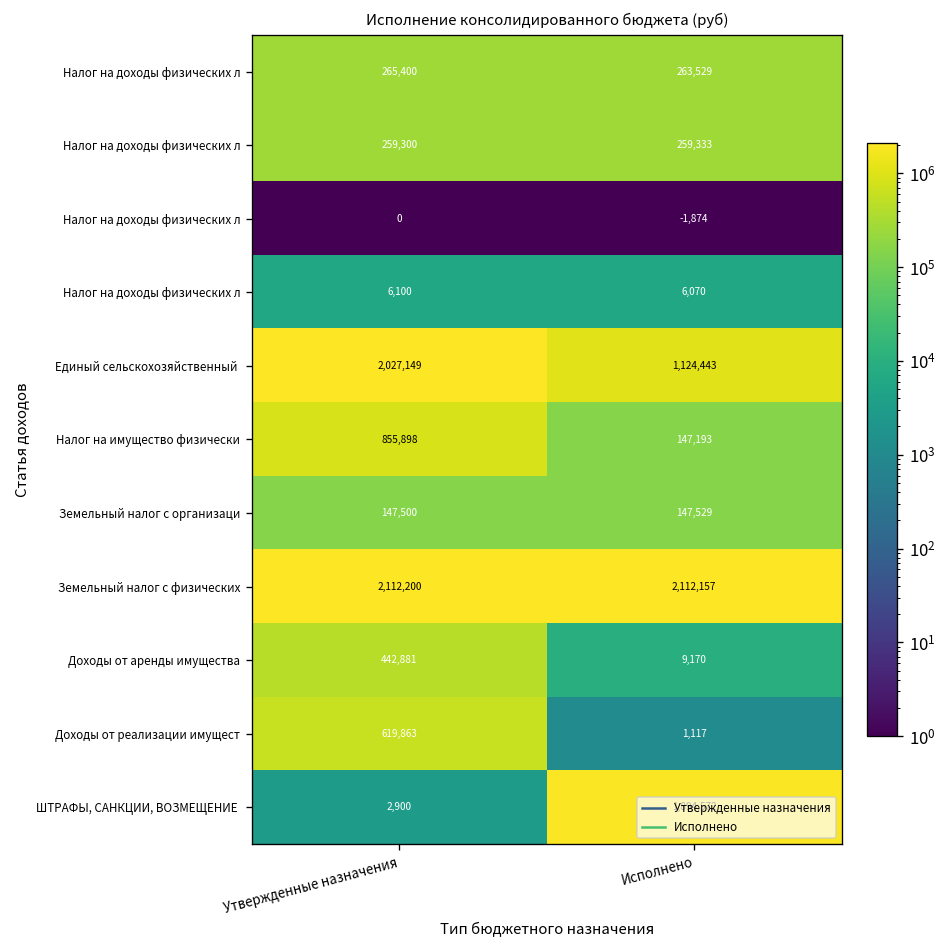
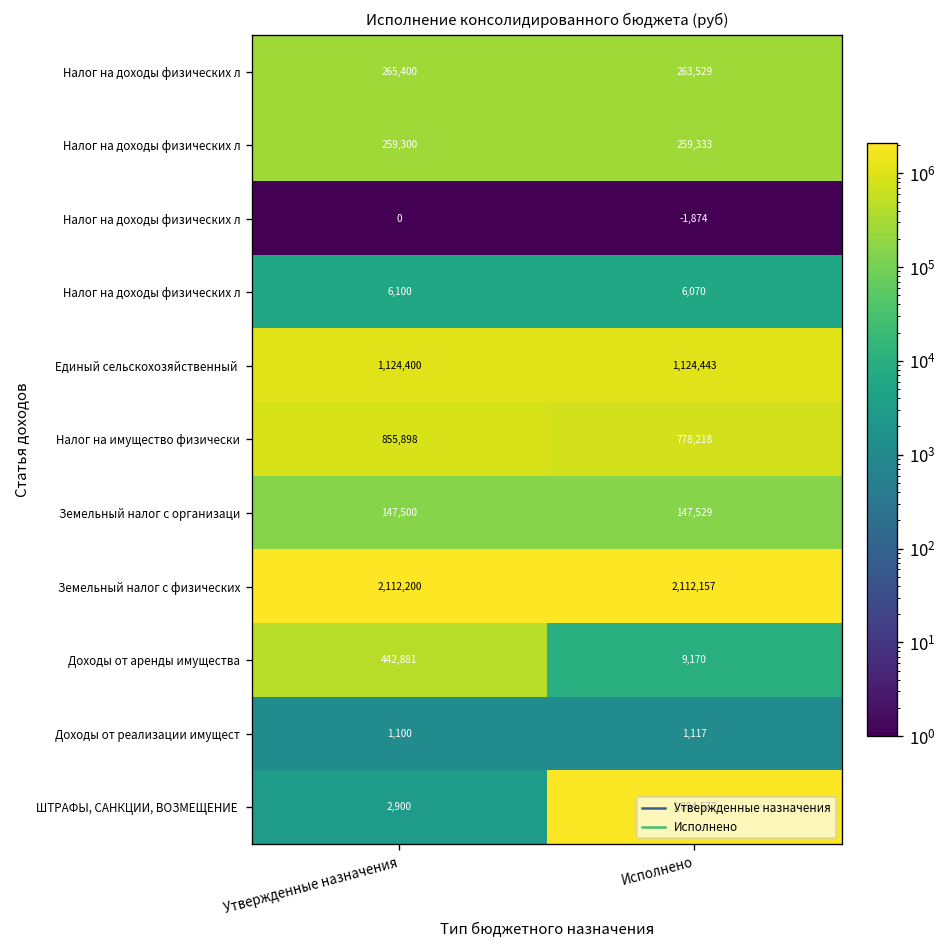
Единый сельскохозяйственный, Утвержденные назначения: 2,027,149 -> 1,124,400
Налог на имущество физически, Исполнено: 147,193 -> 778,218
Доходы от реализации имущест, Утвержденные назначения: 619,863 -> 1,100
